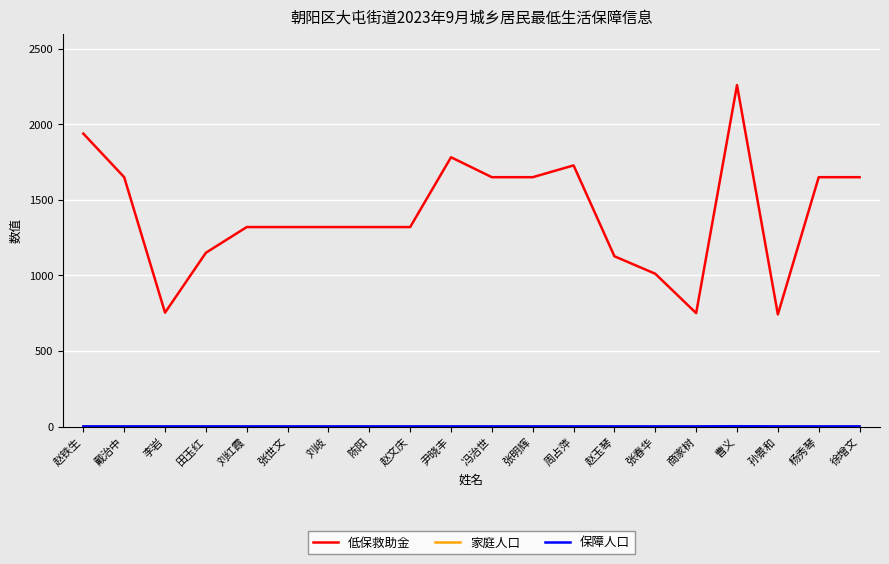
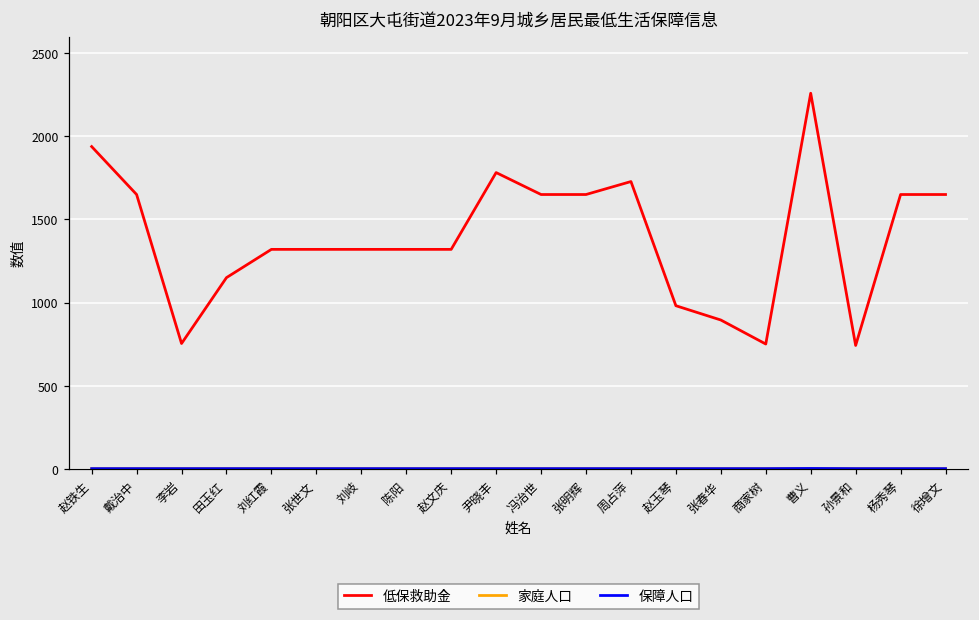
低保救助金, 赵玉琴: 1130 -> 980
低保救助金, 张春华: 1010 -> 900
